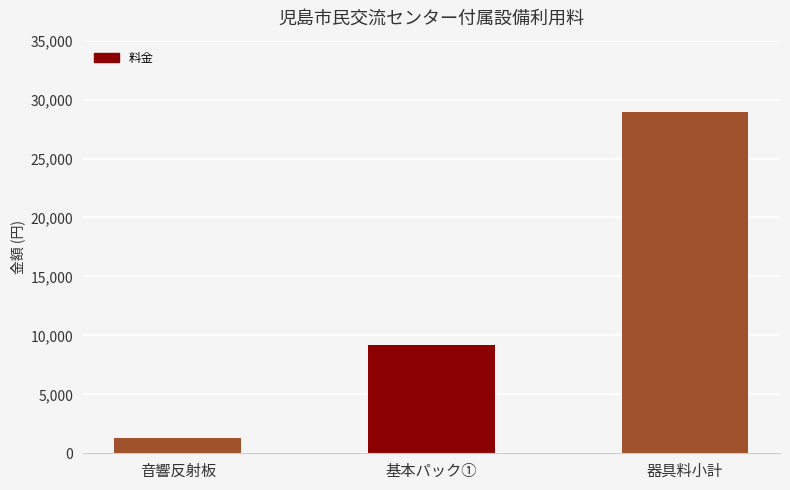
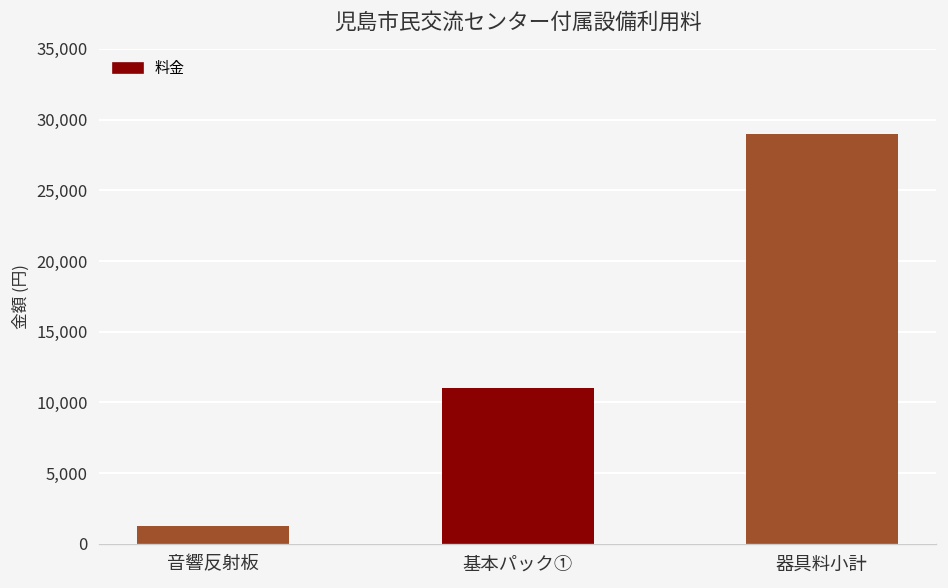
基本パック①: 9,200 -> 11,000
